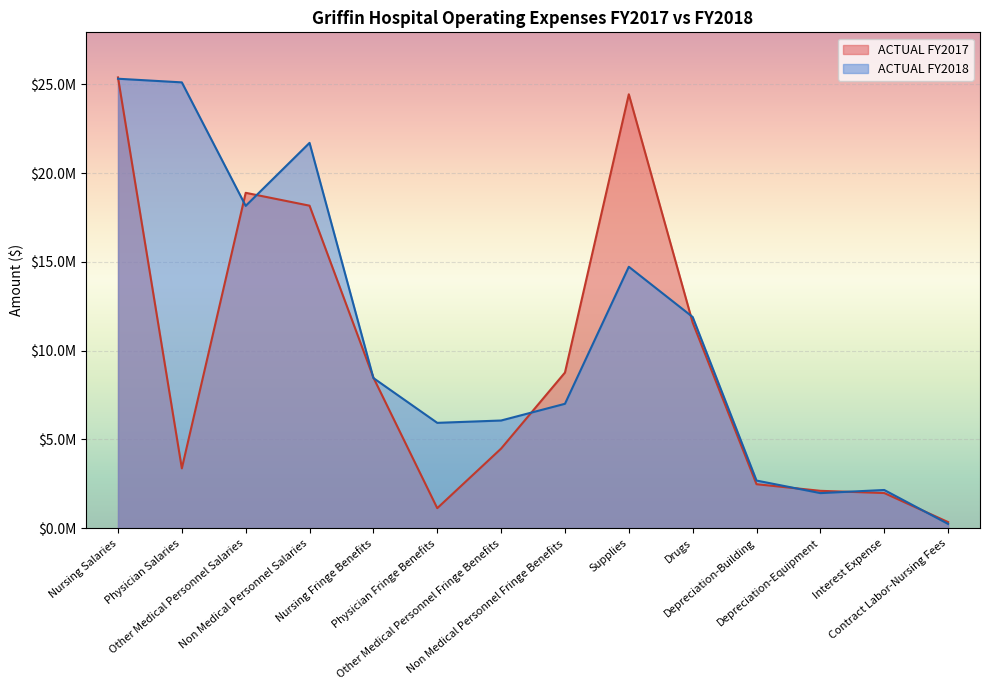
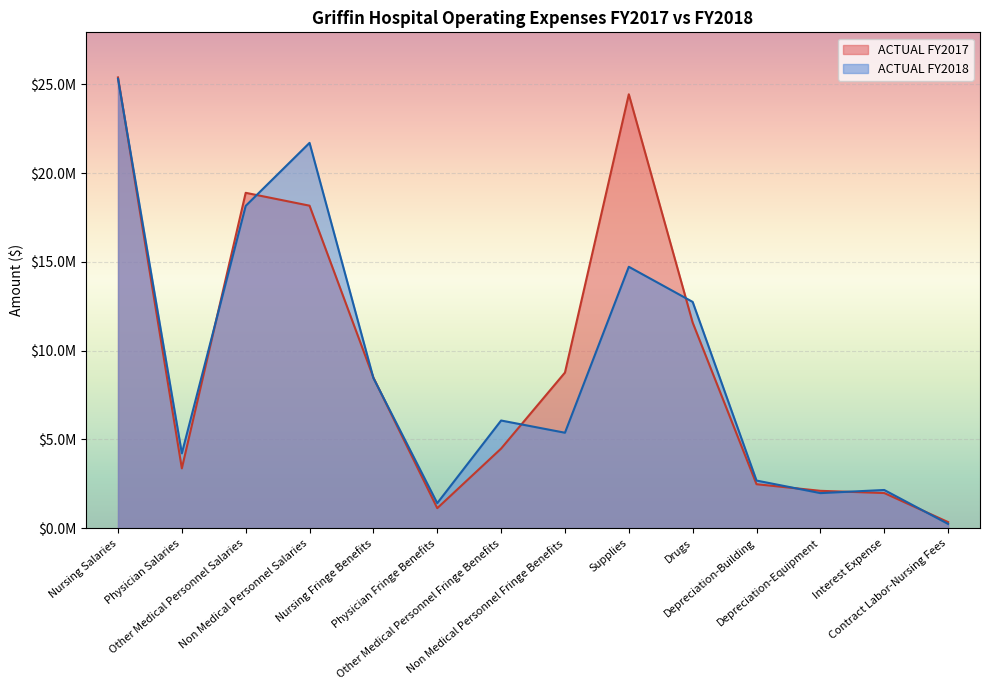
ACTUAL FY2018, Physician Salaries: $25100000 -> $4200000
ACTUAL FY2018, Physician Fringe Benefits: $5900000 -> $1400000
ACTUAL FY2018, Non Medical Personnel Fringe Benefits: $7000000 -> $5400000
ACTUAL FY2018, Drugs: $11900000 -> $12700000
